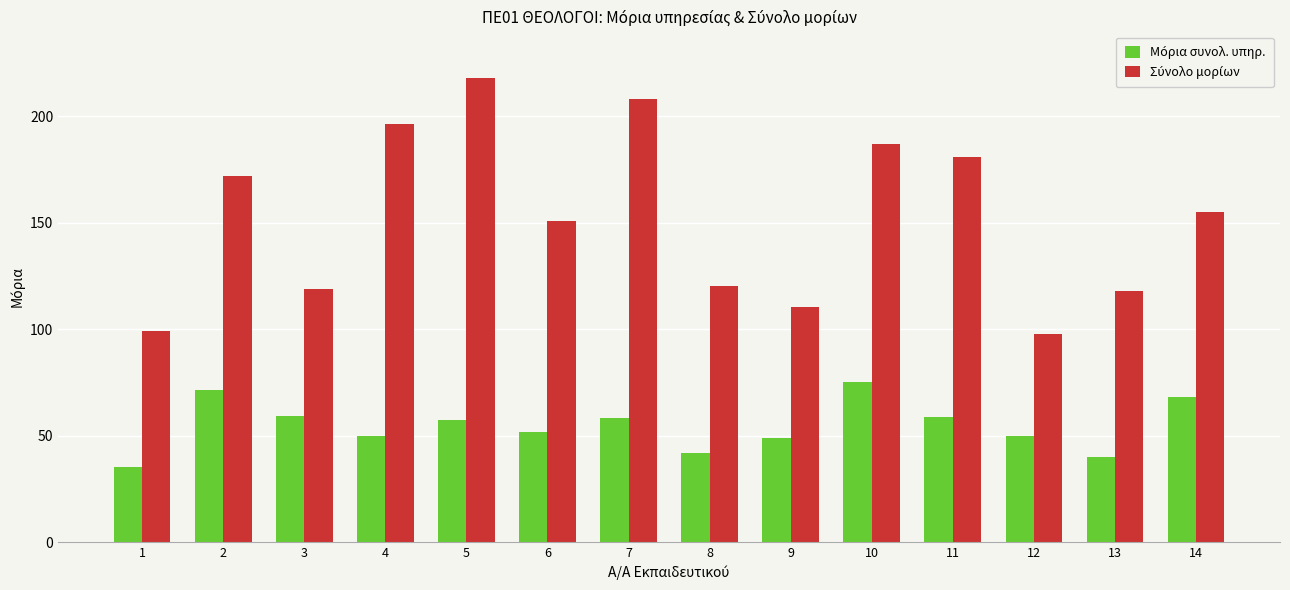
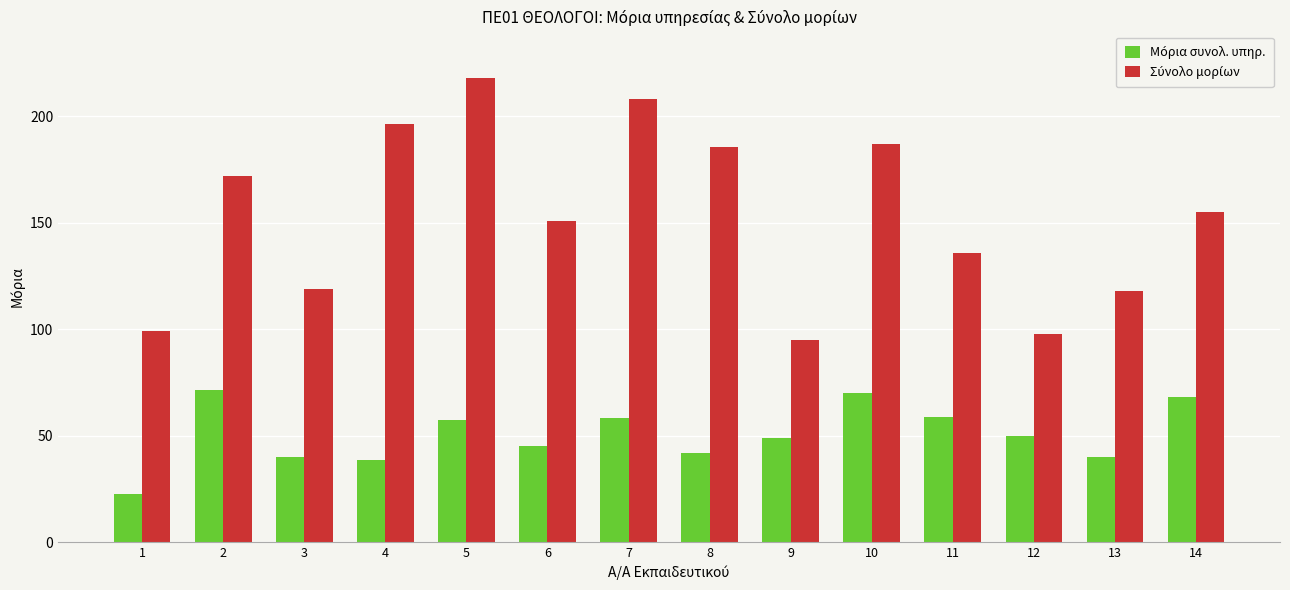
Μόρια συνολ. υπηρ., 1: 35 -> 23
Μόρια συνολ. υπηρ., 3: 59 -> 40
Μόρια συνολ. υπηρ., 4: 50 -> 39
Μόρια συνολ. υπηρ., 6: 52 -> 45
Σύνολο μορίων, 8: 120 -> 186
Σύνολο μορίων, 9: 110 -> 95
Μόρια συνολ. υπηρ., 10: 75 -> 70
Σύνολο μορίων, 11: 181 -> 136
